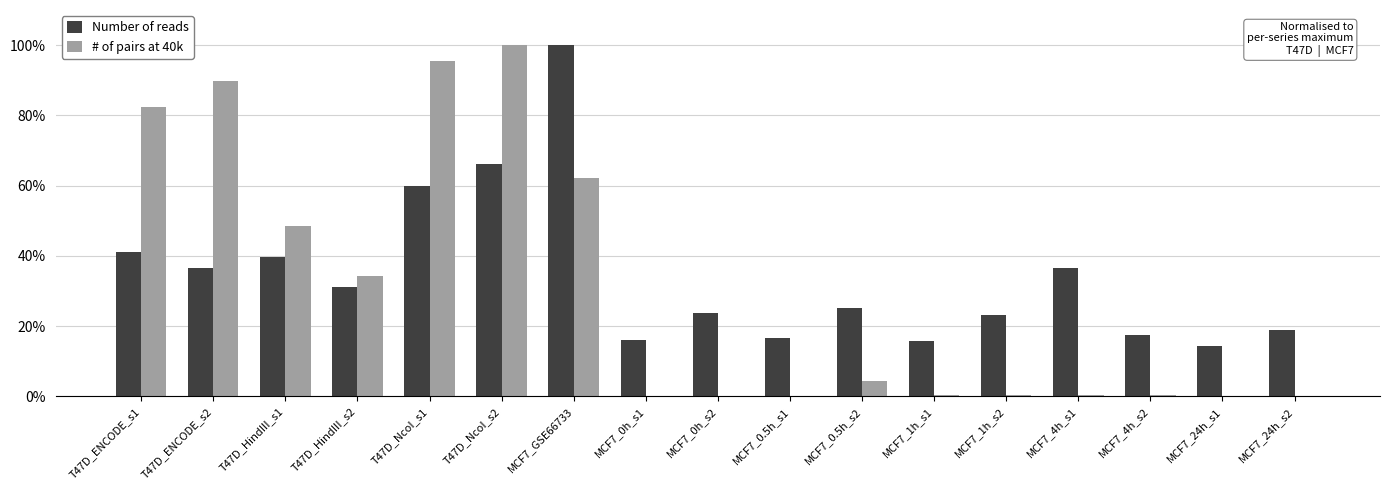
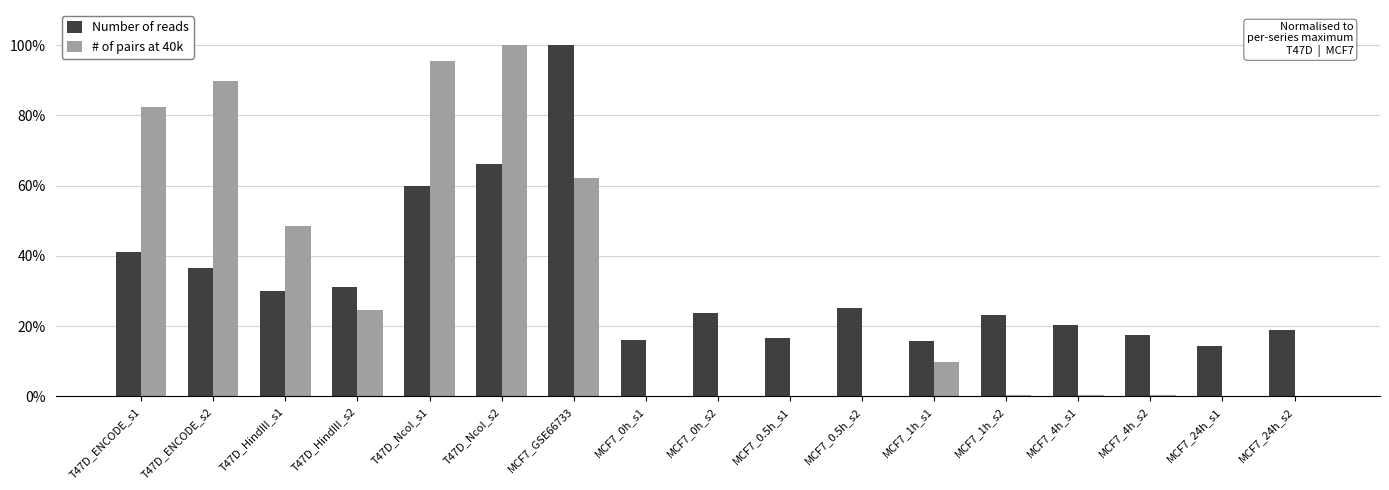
Number of reads, T47D_HindIII_s1: 40% -> 30%
# of pairs at 40k, T47D_HindIII_s2: 34% -> 25%
# of pairs at 40k, MCF7_0.5h_s2: 4% -> 0%
# of pairs at 40k, MCF7_1h_s1: 0% -> 10%
Number of reads, MCF7_4h_s1: 37% -> 20%
